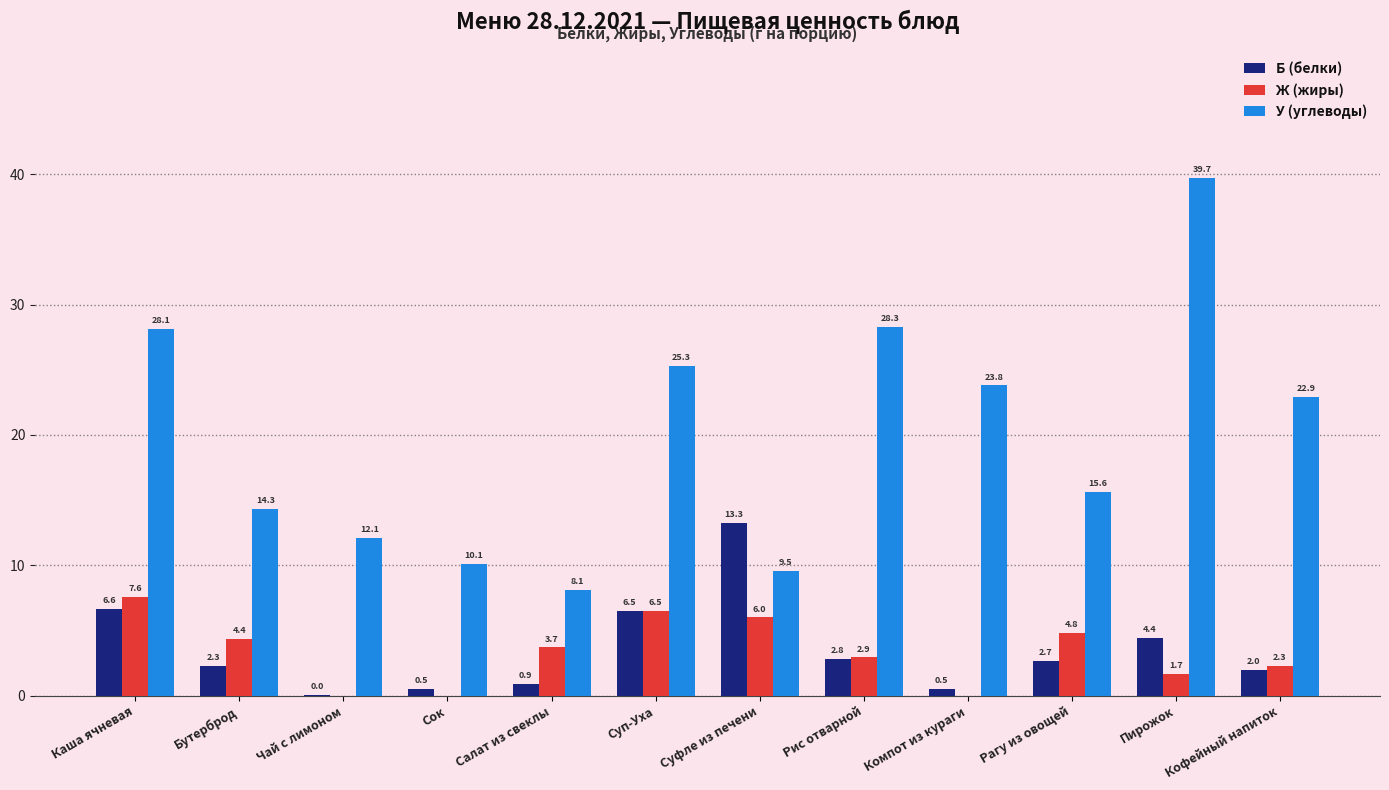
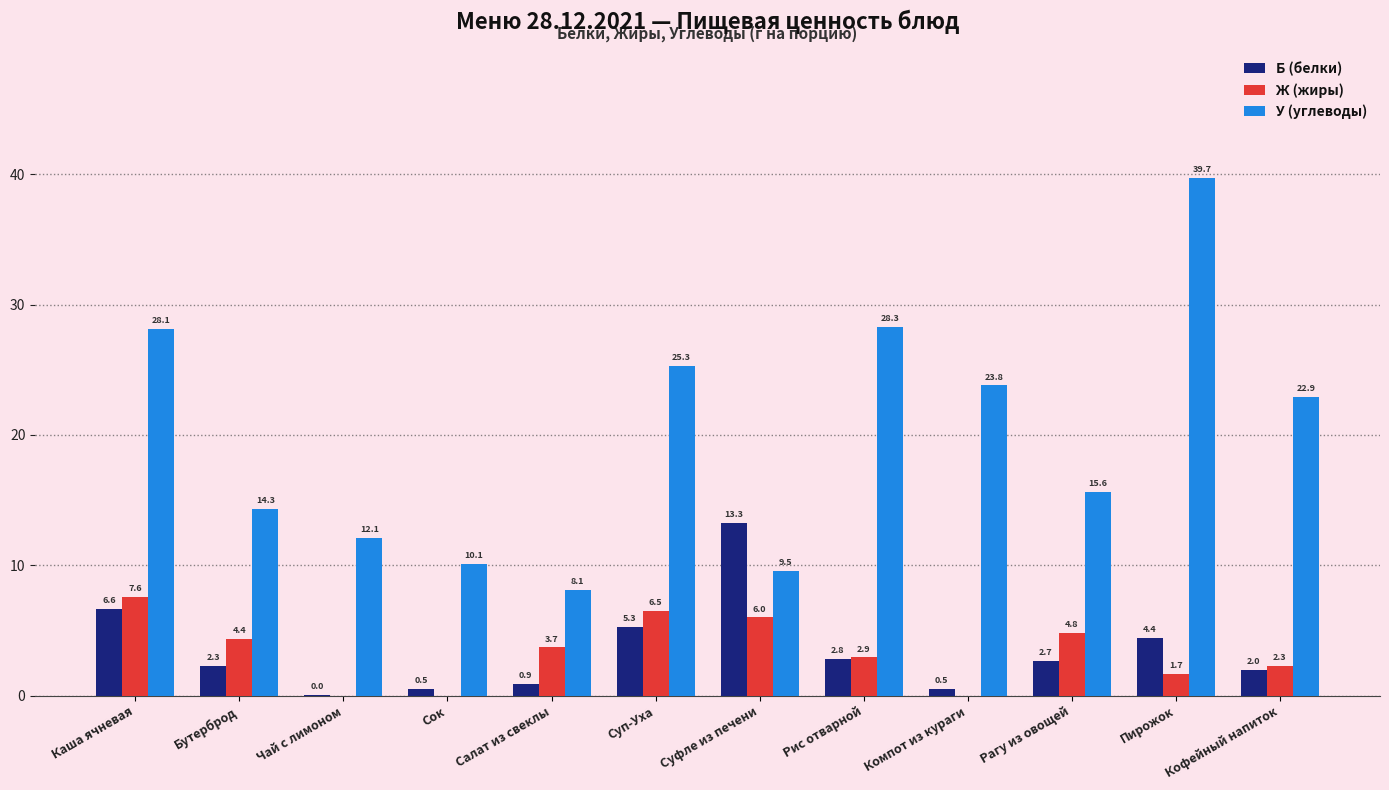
Б (белки), Суп-Уха: 6.5 -> 5.3
